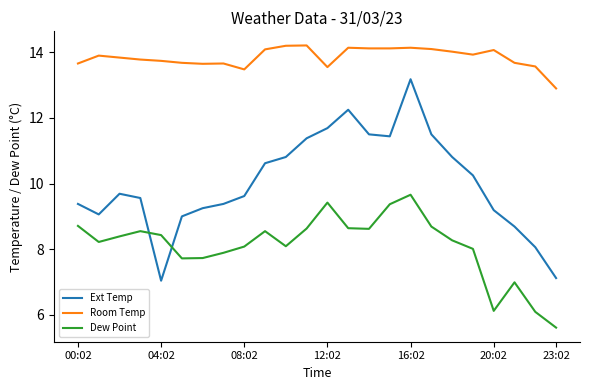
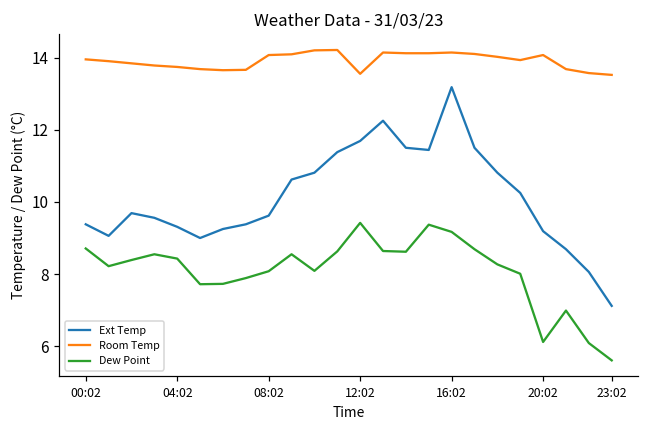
Room Temp, 00:02: 13.7 -> 14.0
Ext Temp, 04:02: 7.0 -> 9.3
Room Temp, 08:02: 13.5 -> 14.1
Dew Point, 16:02: 9.7 -> 9.2
Room Temp, 23:02: 12.9 -> 13.5
